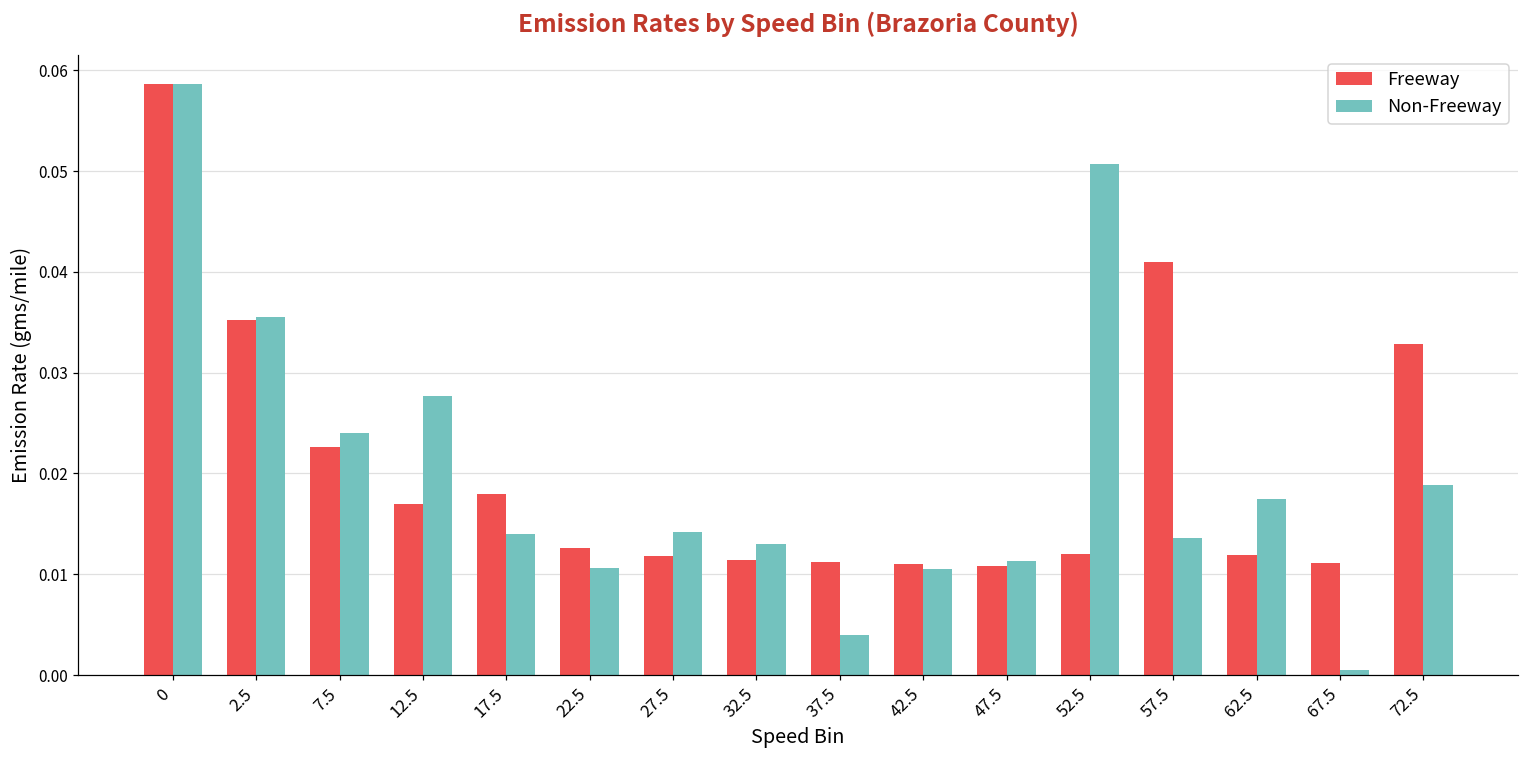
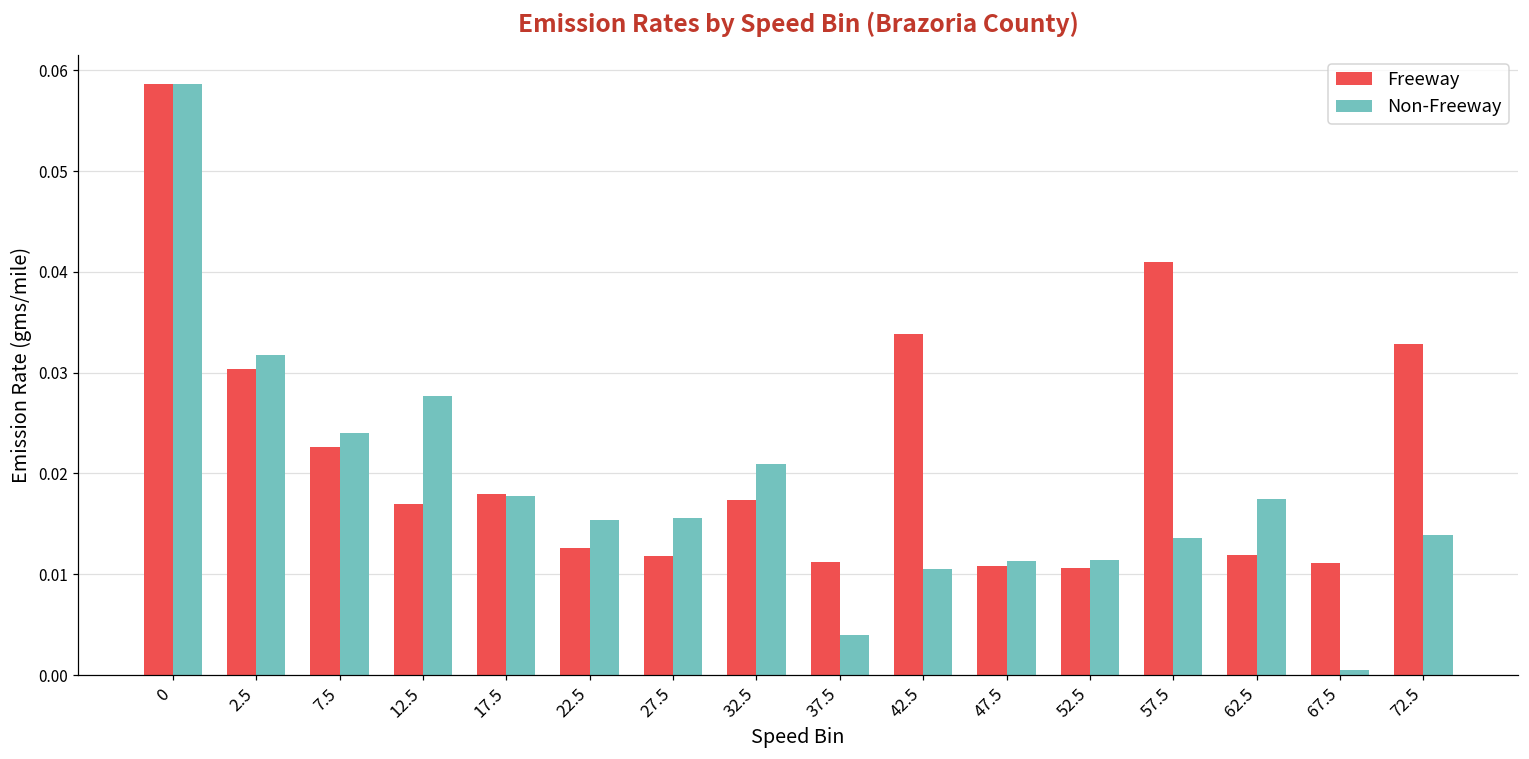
Freeway, 2.5: 0.035 -> 0.030
Non-Freeway, 2.5: 0.036 -> 0.032
Non-Freeway, 17.5: 0.014 -> 0.018
Non-Freeway, 22.5: 0.011 -> 0.015
Non-Freeway, 27.5: 0.014 -> 0.016
Freeway, 32.5: 0.011 -> 0.017
Non-Freeway, 32.5: 0.013 -> 0.021
Freeway, 42.5: 0.011 -> 0.034
Freeway, 52.5: 0.012 -> 0.011
Non-Freeway, 52.5: 0.051 -> 0.011
Non-Freeway, 72.5: 0.019 -> 0.014
